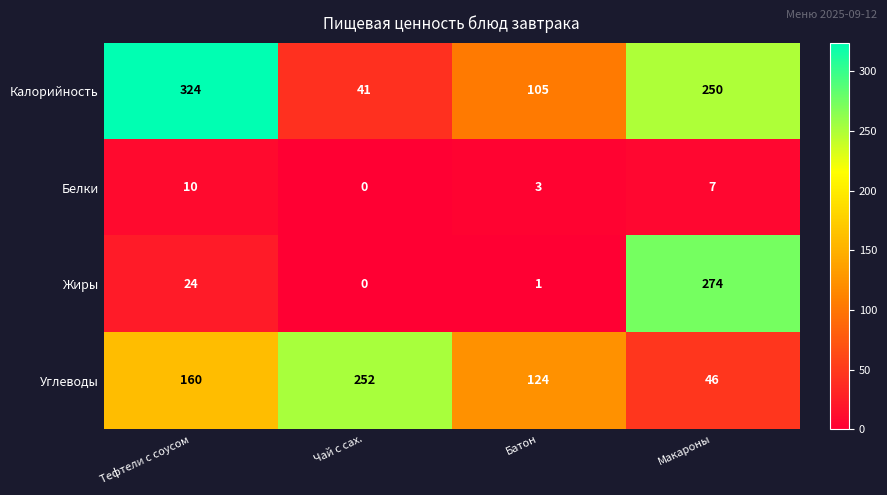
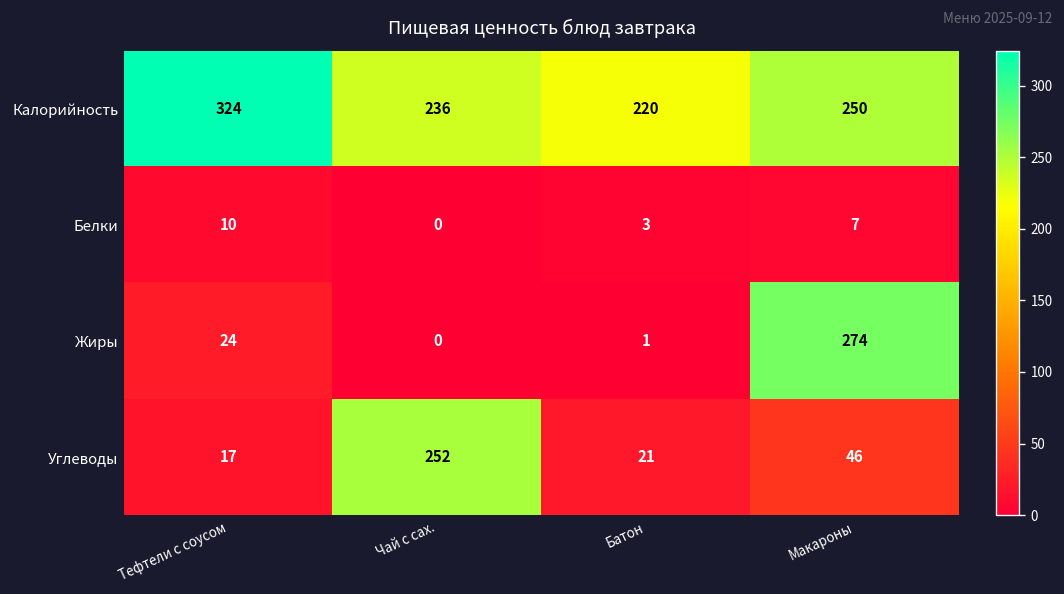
Калорийность, Чай с сах.: 41 -> 236
Калорийность, Батон: 105 -> 220
Углеводы, Тефтели с соусом: 160 -> 17
Углеводы, Батон: 124 -> 21
